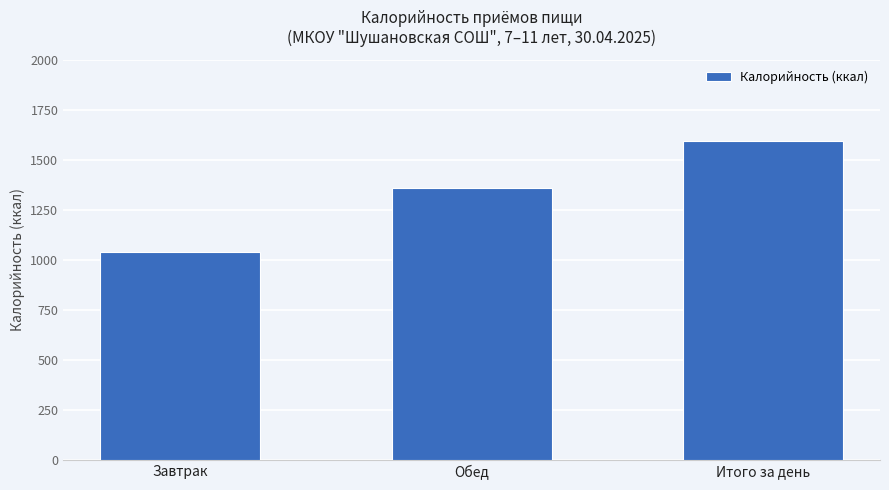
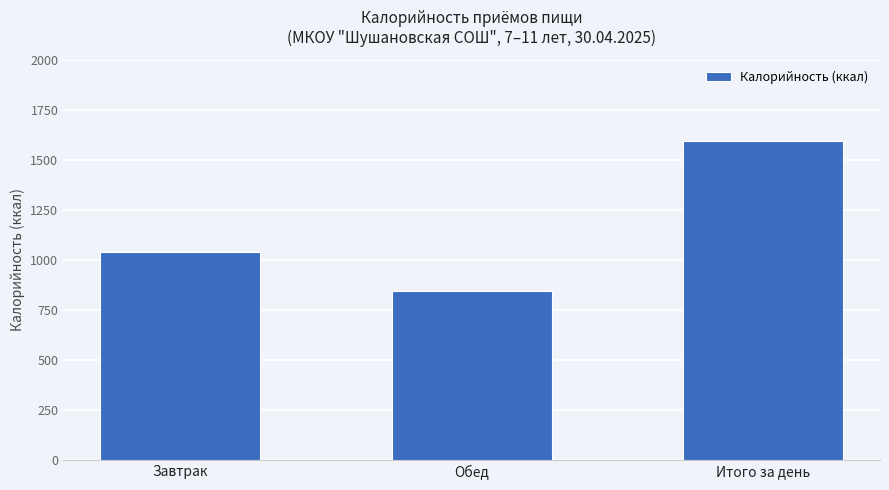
Обед: 1360 -> 840
